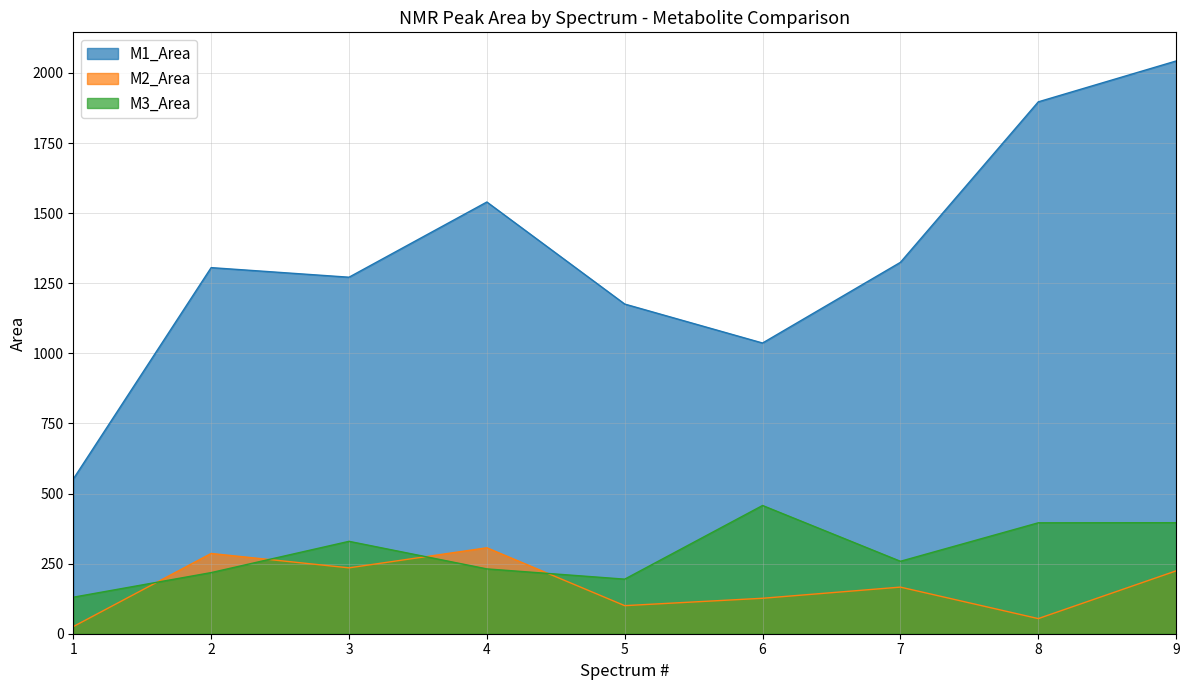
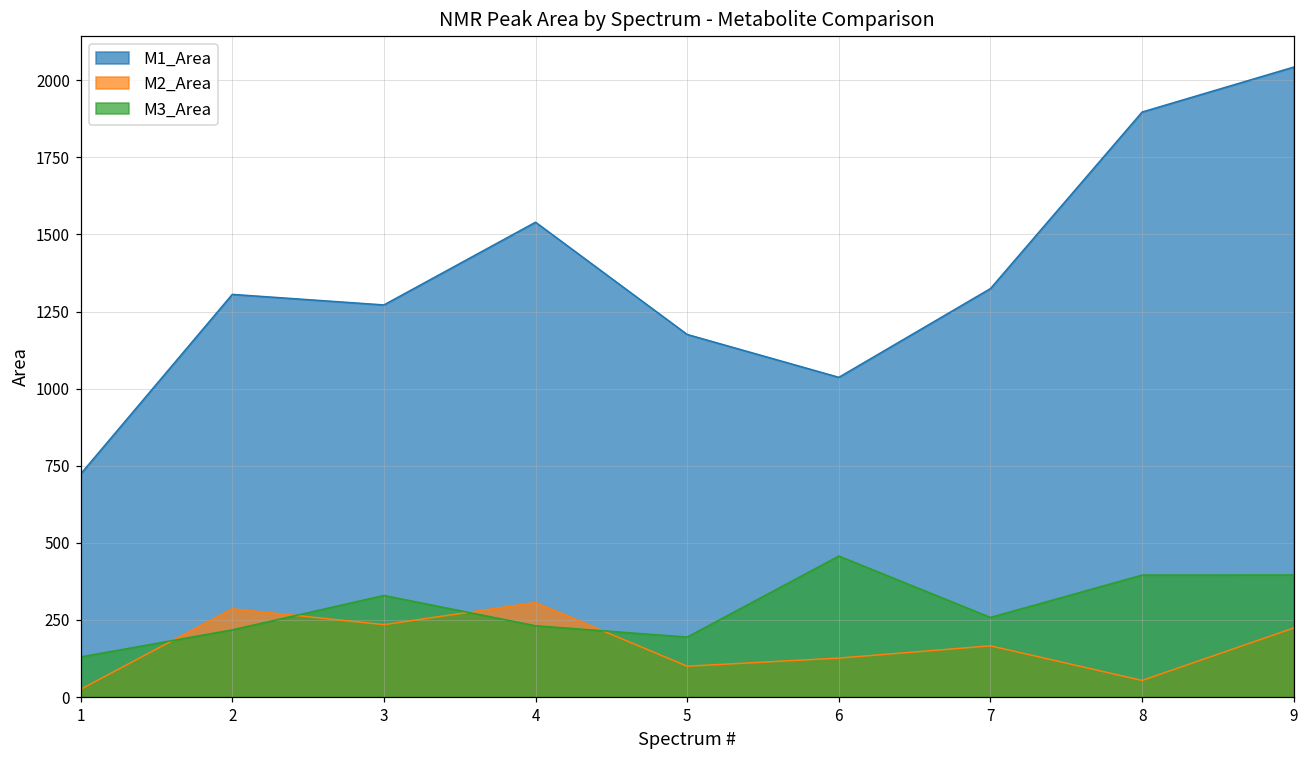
M1_Area, 1: 550 -> 720
